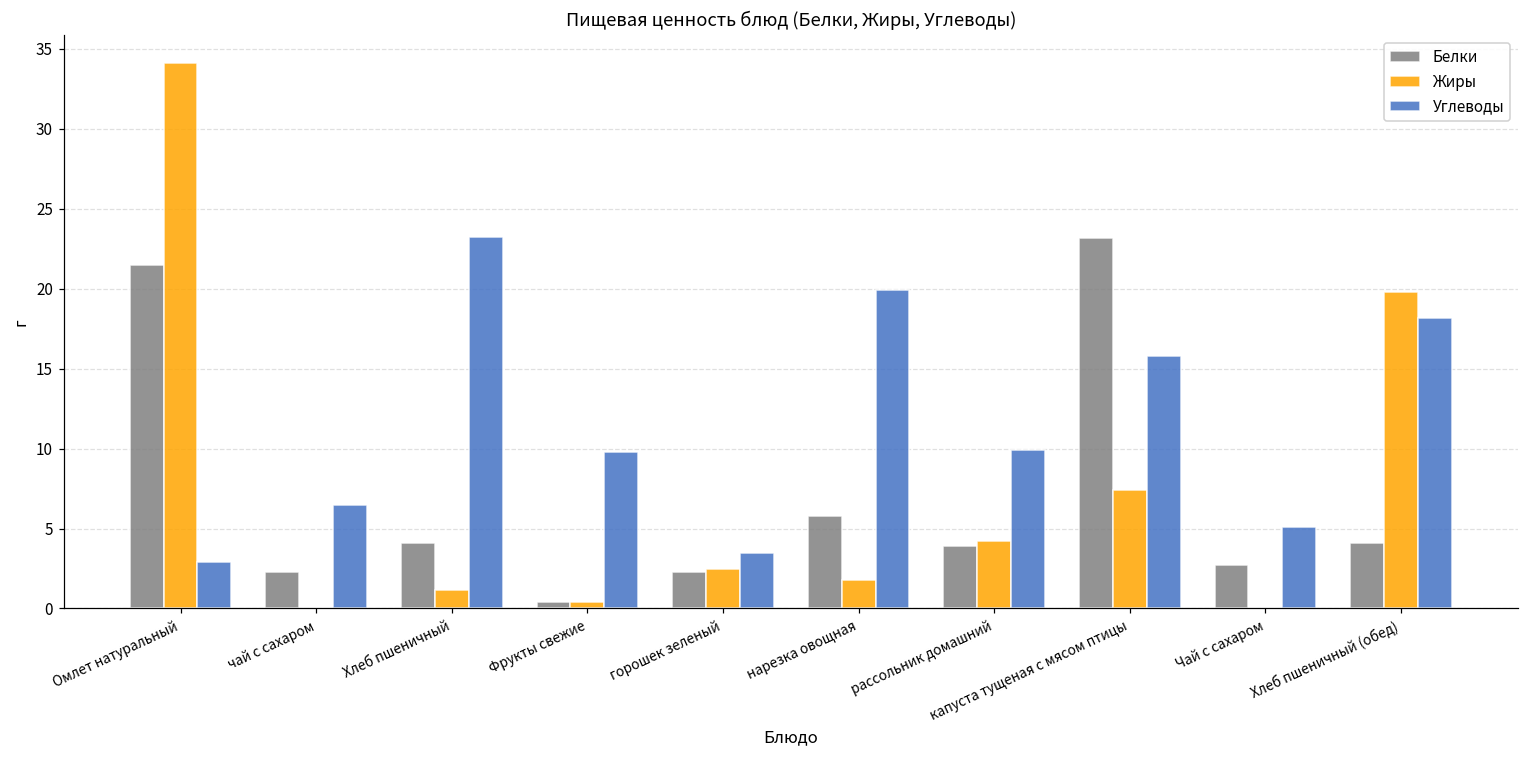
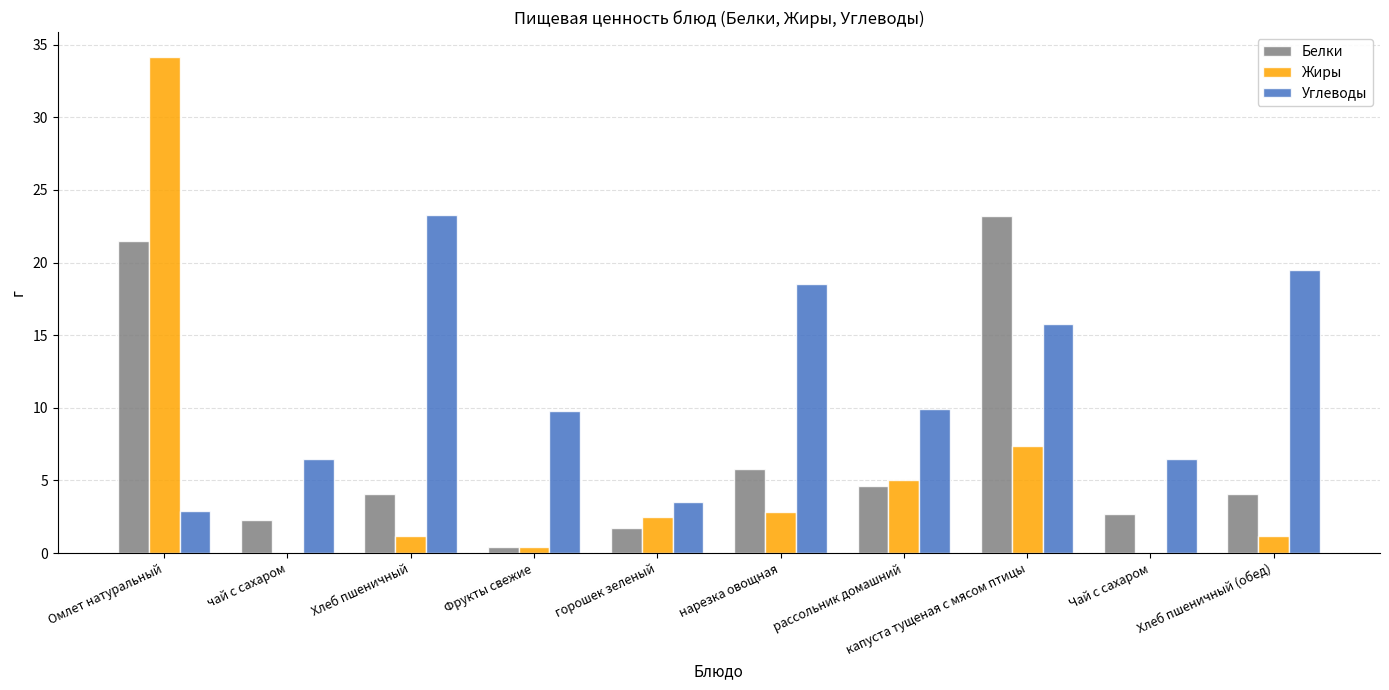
Белки, горошек зеленый: 2.3 -> 1.7
Жиры, нарезка овощная: 1.8 -> 2.8
Углеводы, нарезка овощная: 19.9 -> 18.5
Белки, рассольник домашний: 3.9 -> 4.6
Жиры, рассольник домашний: 4.2 -> 5.0
Углеводы, Чай с сахаром: 5.1 -> 6.5
Жиры, Хлеб пшеничный (обед): 19.8 -> 1.2
Углеводы, Хлеб пшеничный (обед): 18.1 -> 19.5
